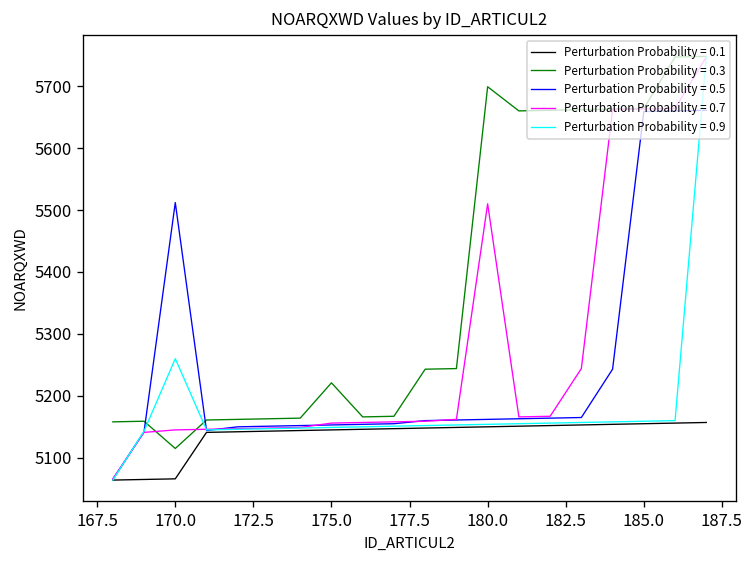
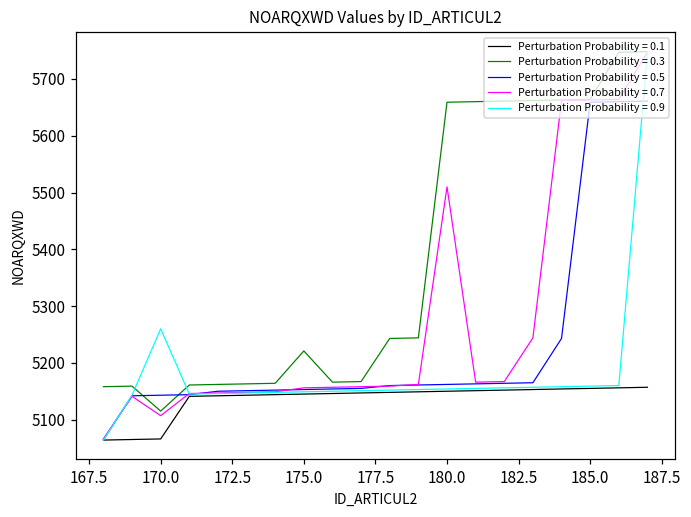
Perturbation Probability = 0.5, 170.0: 5510 -> 5140
Perturbation Probability = 0.7, 170.0: 5150 -> 5110
Perturbation Probability = 0.3, 180.0: 5700 -> 5660
